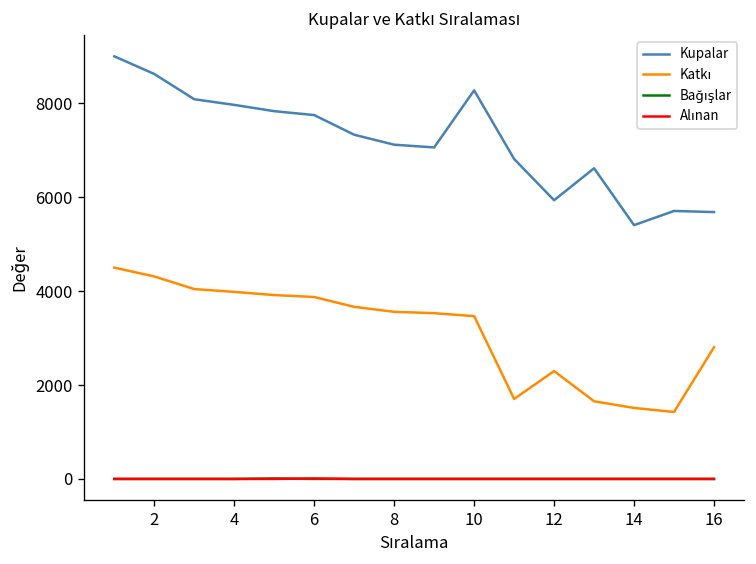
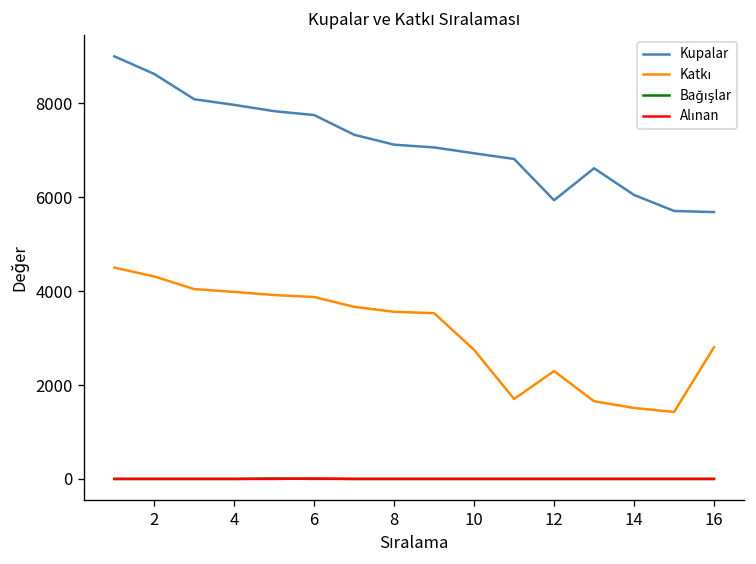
Kupalar, 10: 8300 -> 6900
Katkı, 10: 3500 -> 2700
Kupalar, 14: 5400 -> 6000
